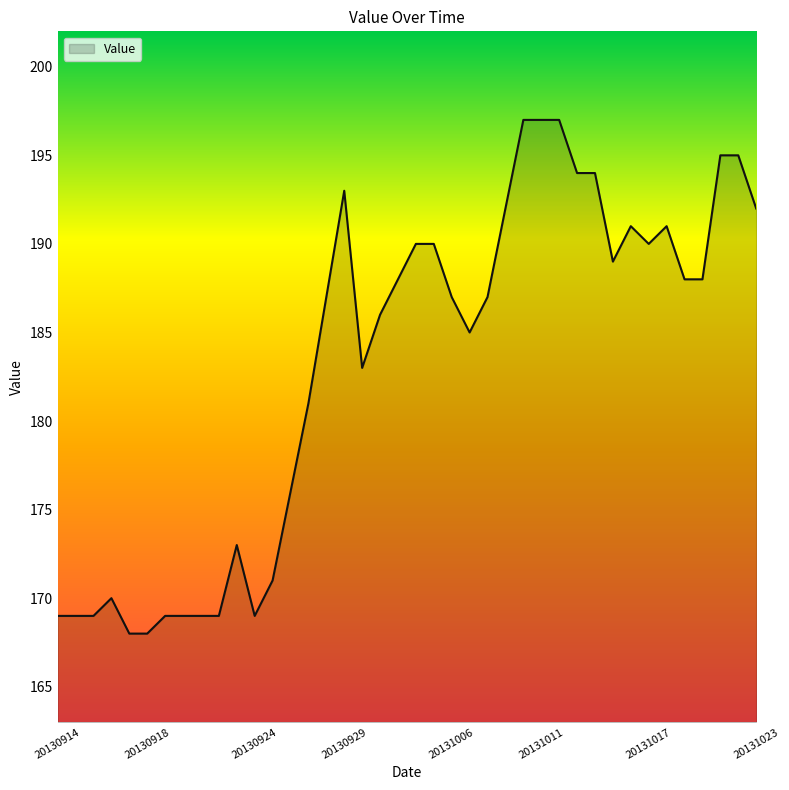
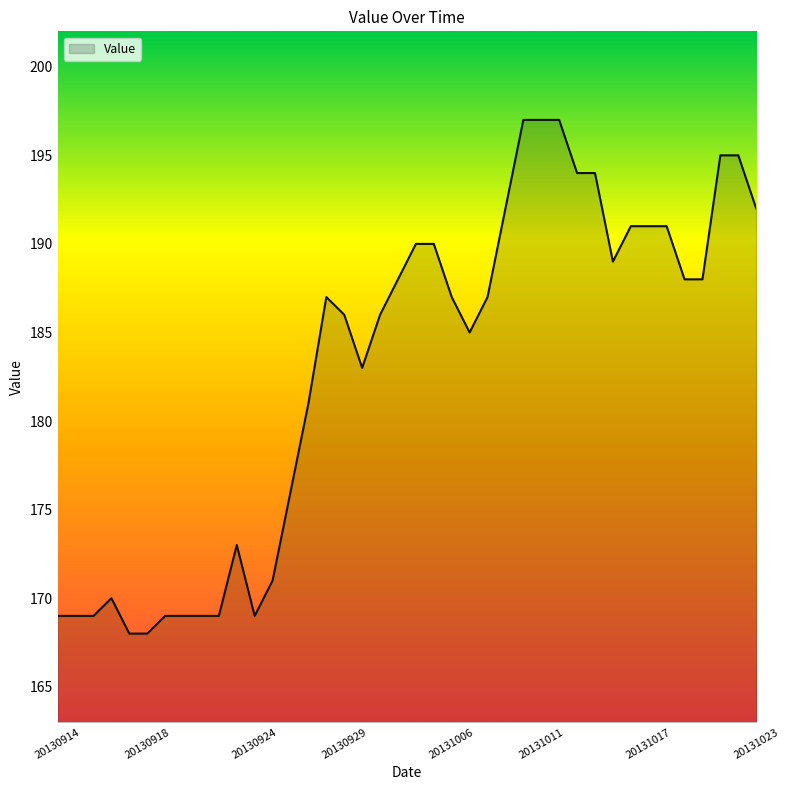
20130929: 193 -> 186
20131017: 190 -> 191
